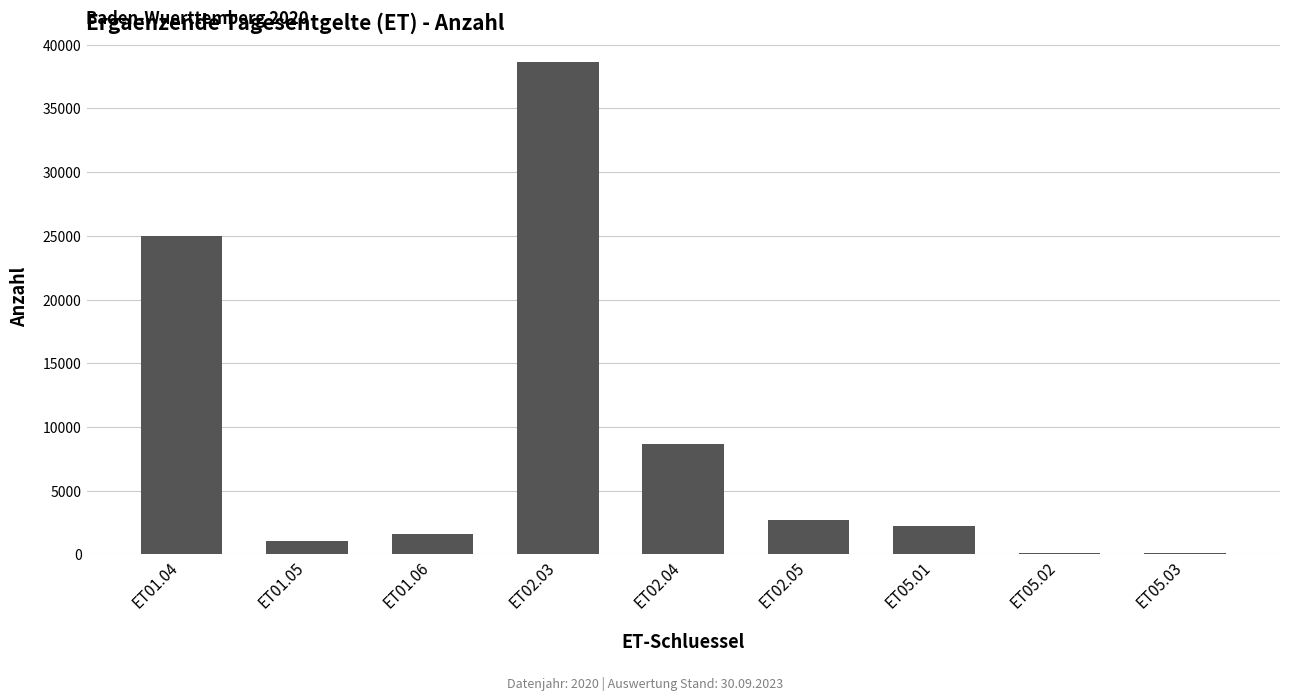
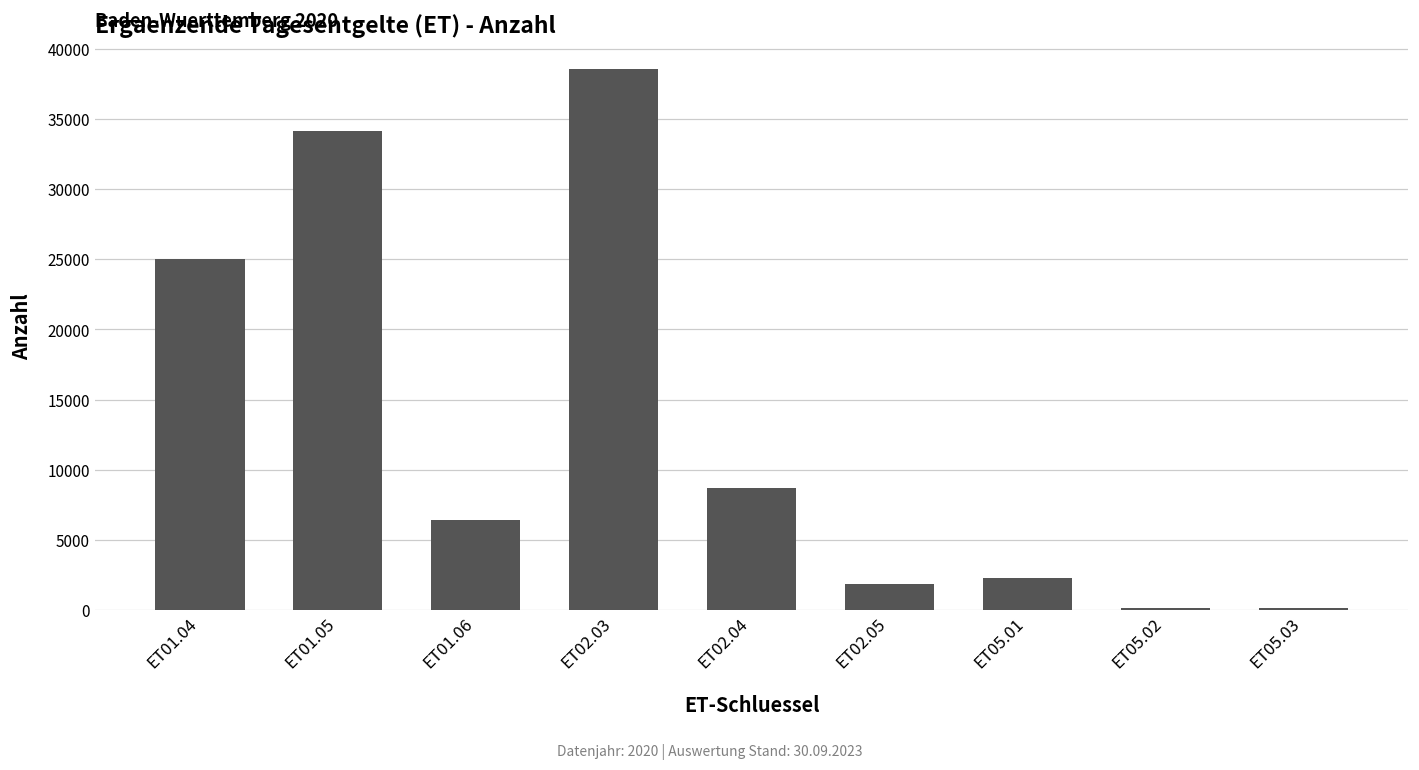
ET01.05: 1100 -> 34200
ET01.06: 1600 -> 6400
ET02.05: 2700 -> 1800
